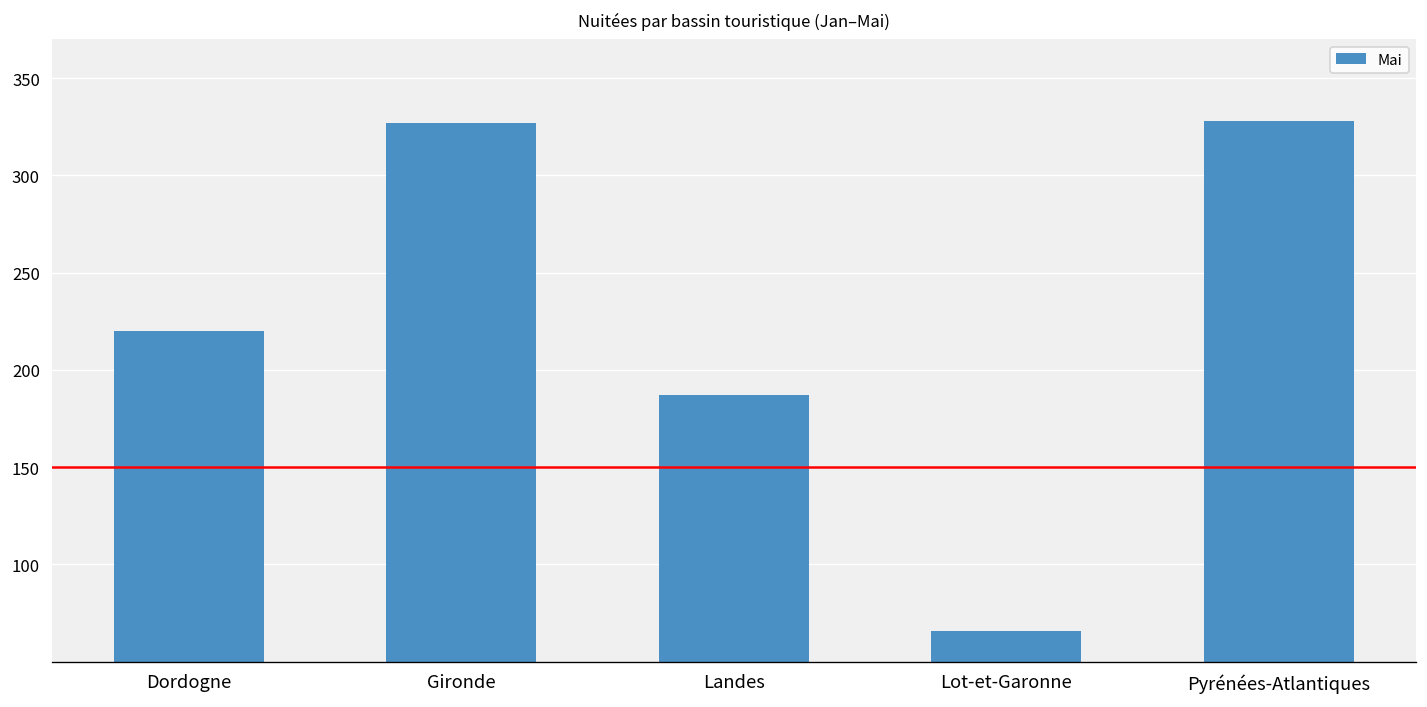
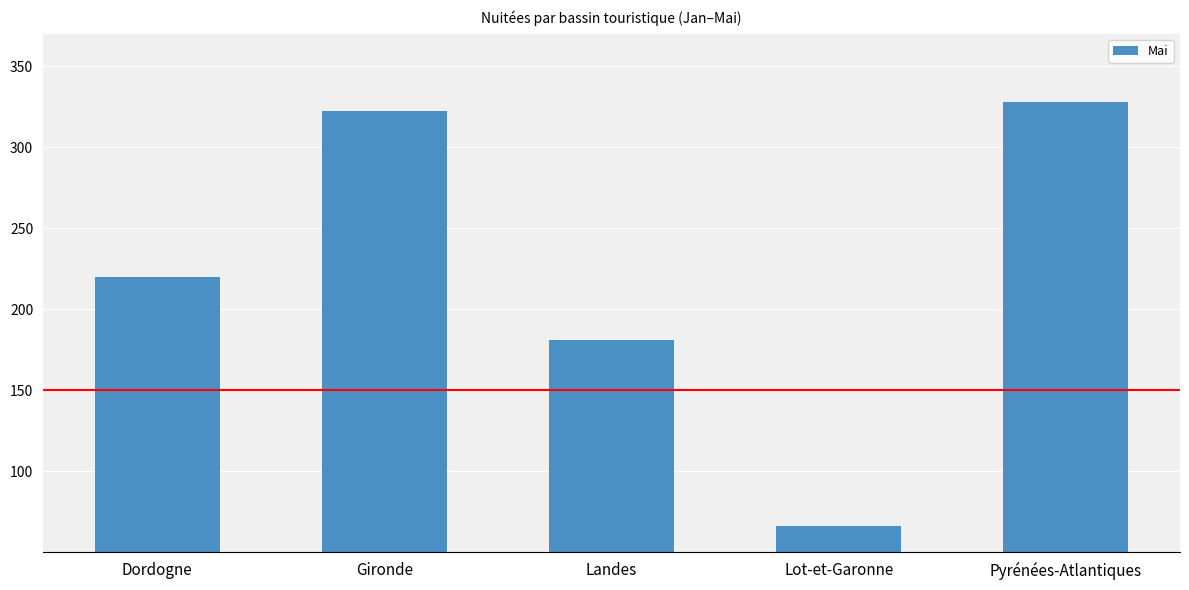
Gironde: 327 -> 322
Landes: 187 -> 181
